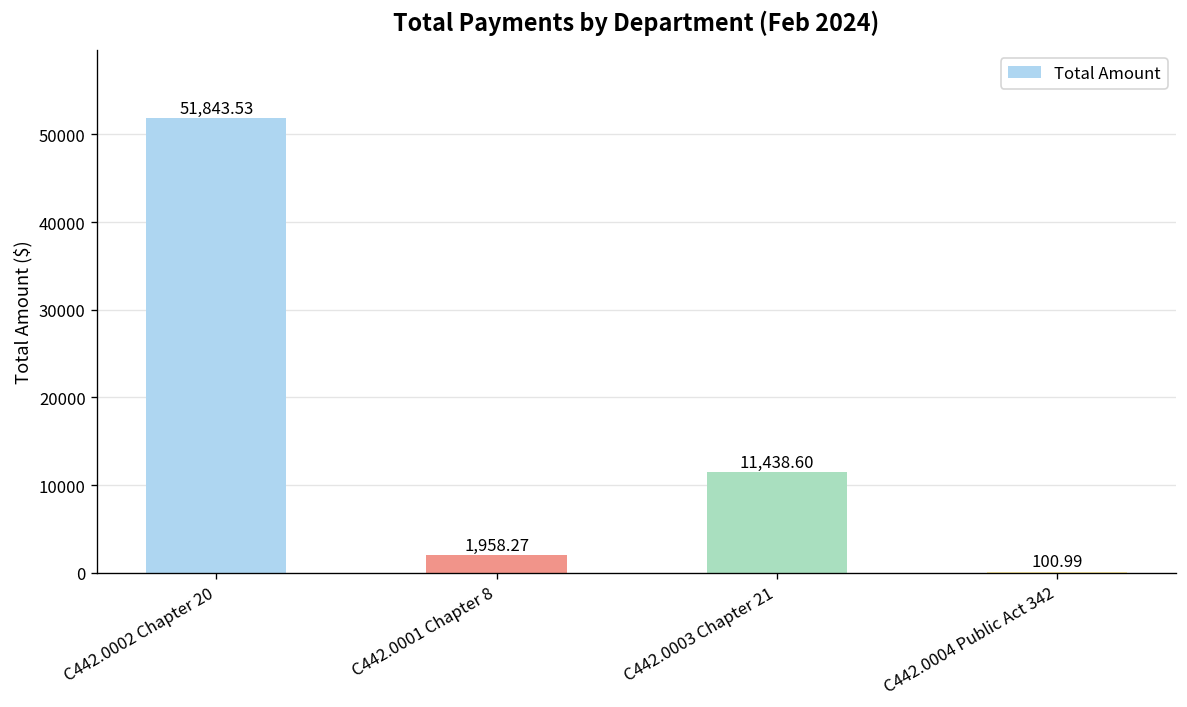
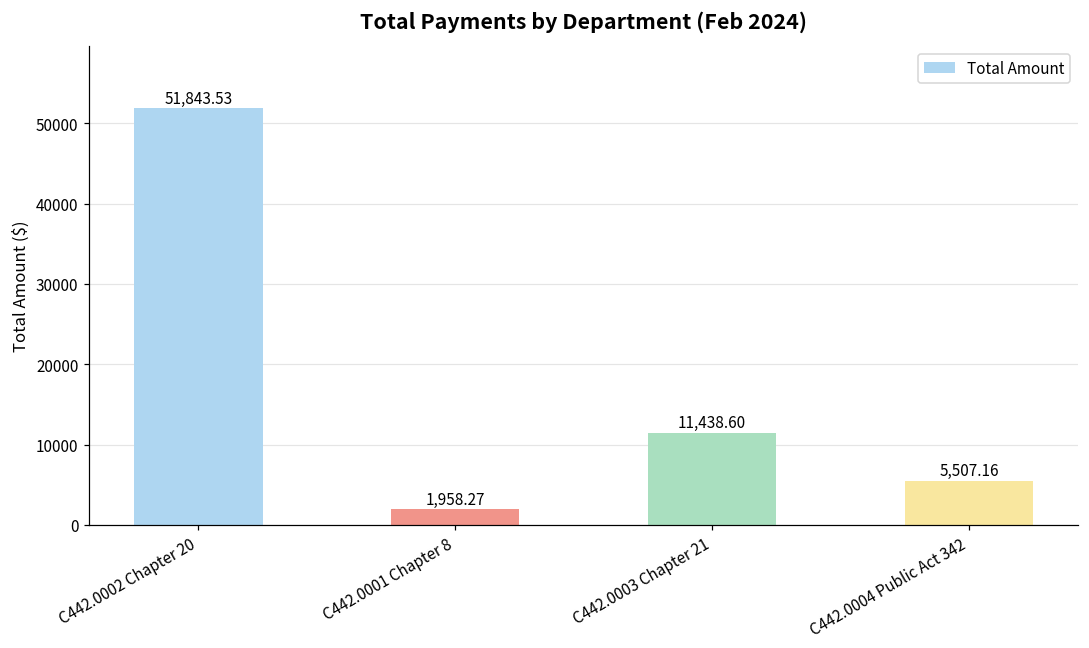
C442.0004 Public Act 342: 100.99 -> 5,507.16
